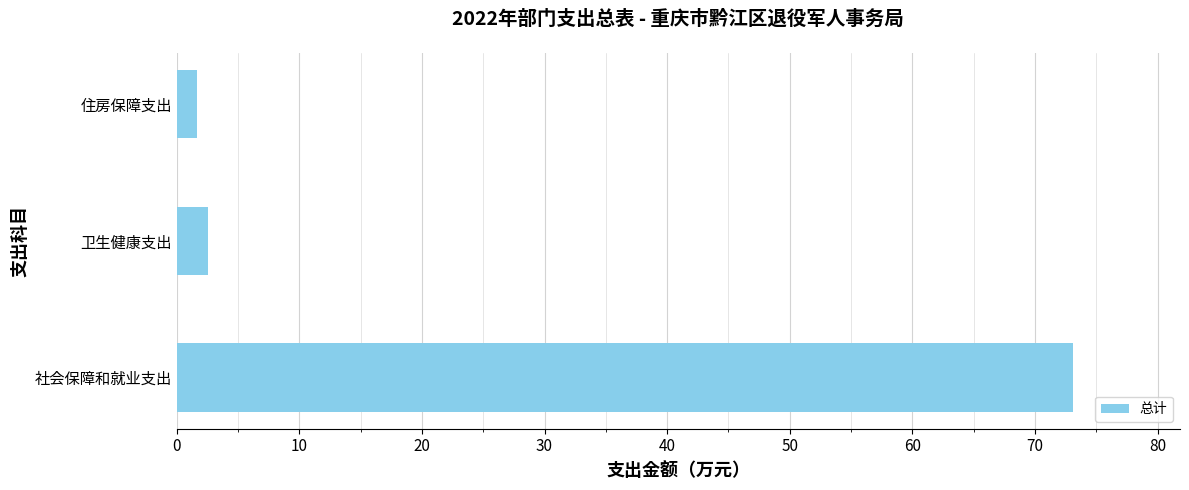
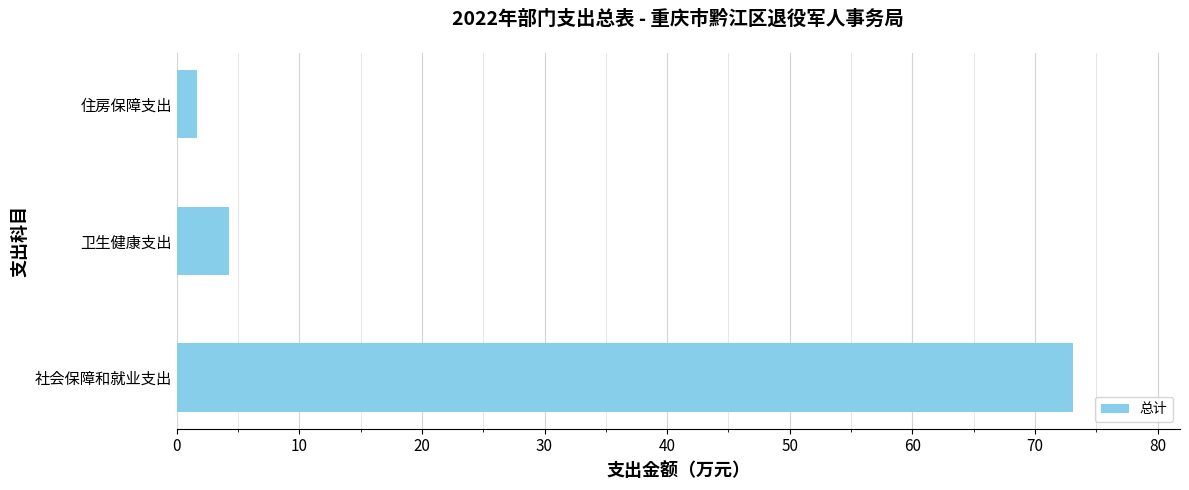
卫生健康支出: 2.6 -> 4.3
